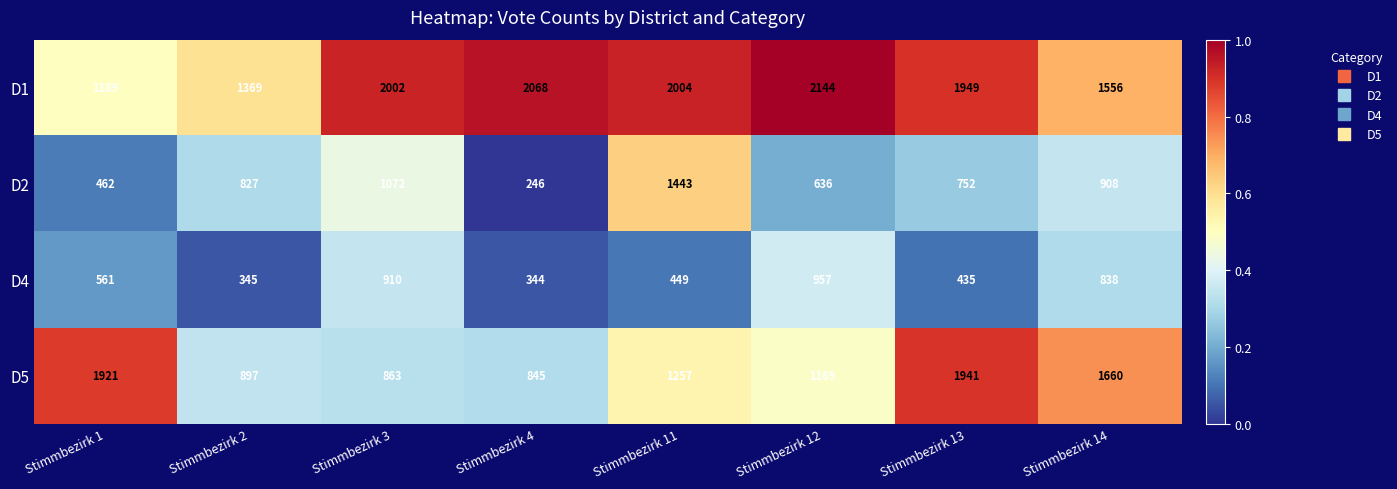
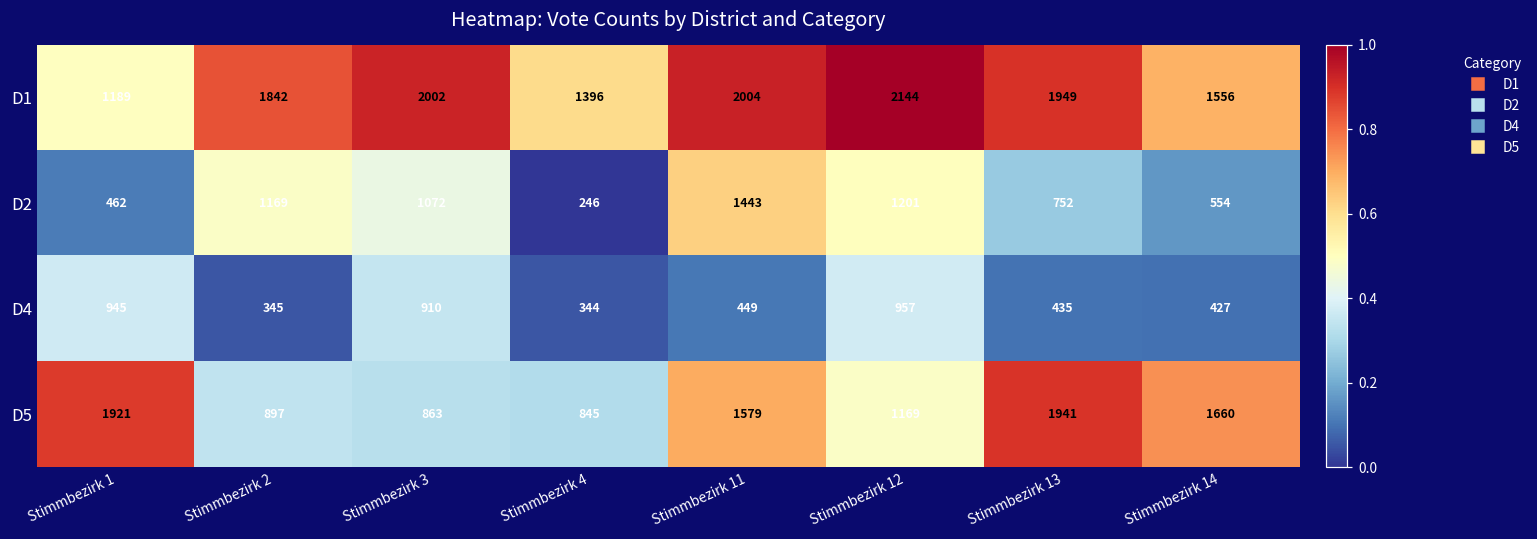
D1, Stimmbezirk 2: 1369 -> 1842
D1, Stimmbezirk 4: 2068 -> 1396
D2, Stimmbezirk 2: 827 -> 1169
D2, Stimmbezirk 12: 636 -> 1201
D2, Stimmbezirk 14: 908 -> 554
D4, Stimmbezirk 1: 561 -> 945
D4, Stimmbezirk 14: 838 -> 427
D5, Stimmbezirk 11: 1257 -> 1579
